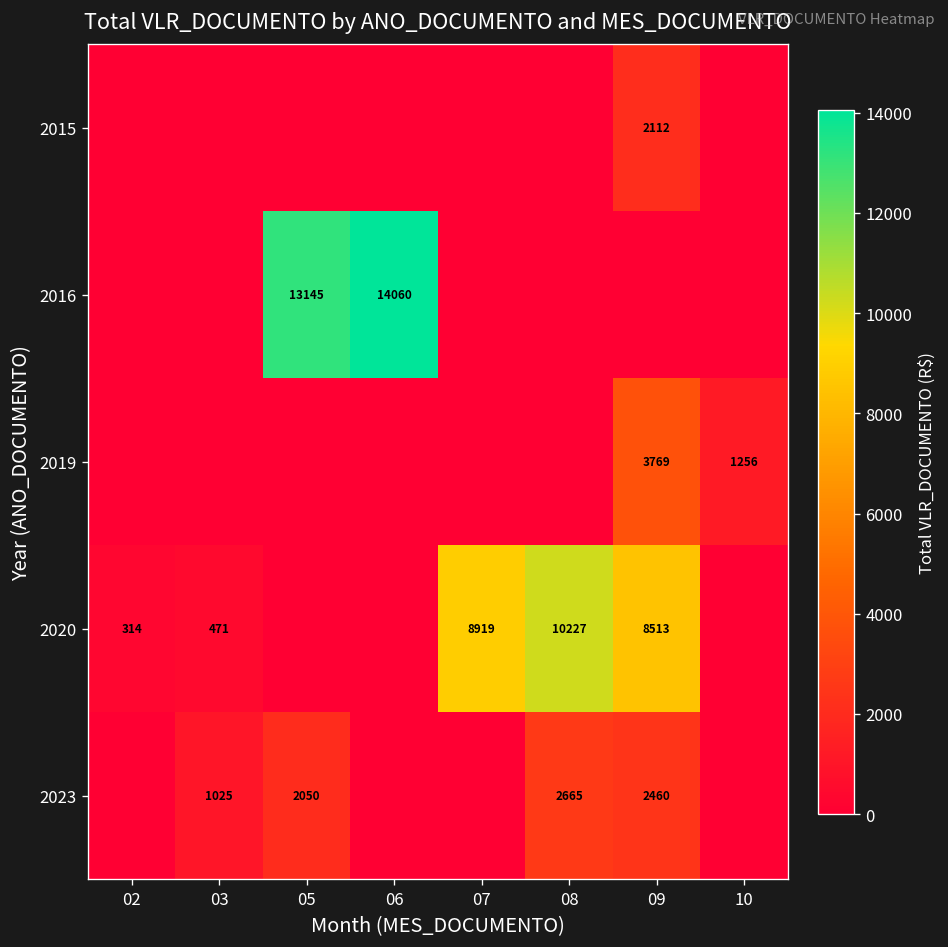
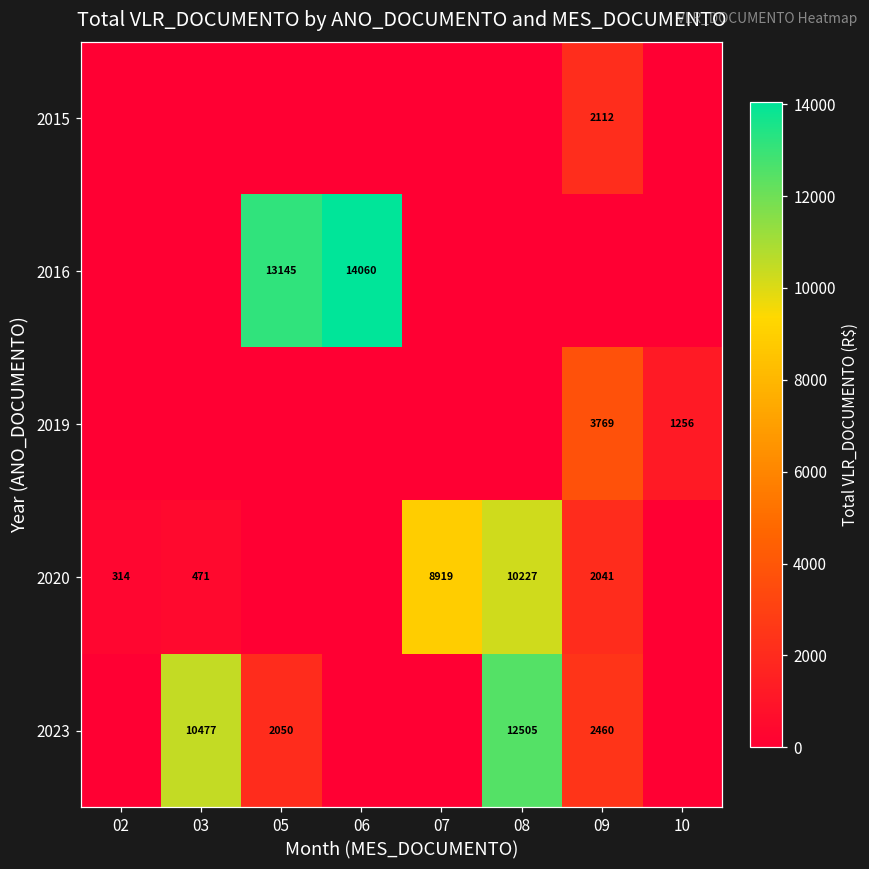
2020, 09: 8513 -> 2041
2023, 03: 1025 -> 10477
2023, 08: 2665 -> 12505
